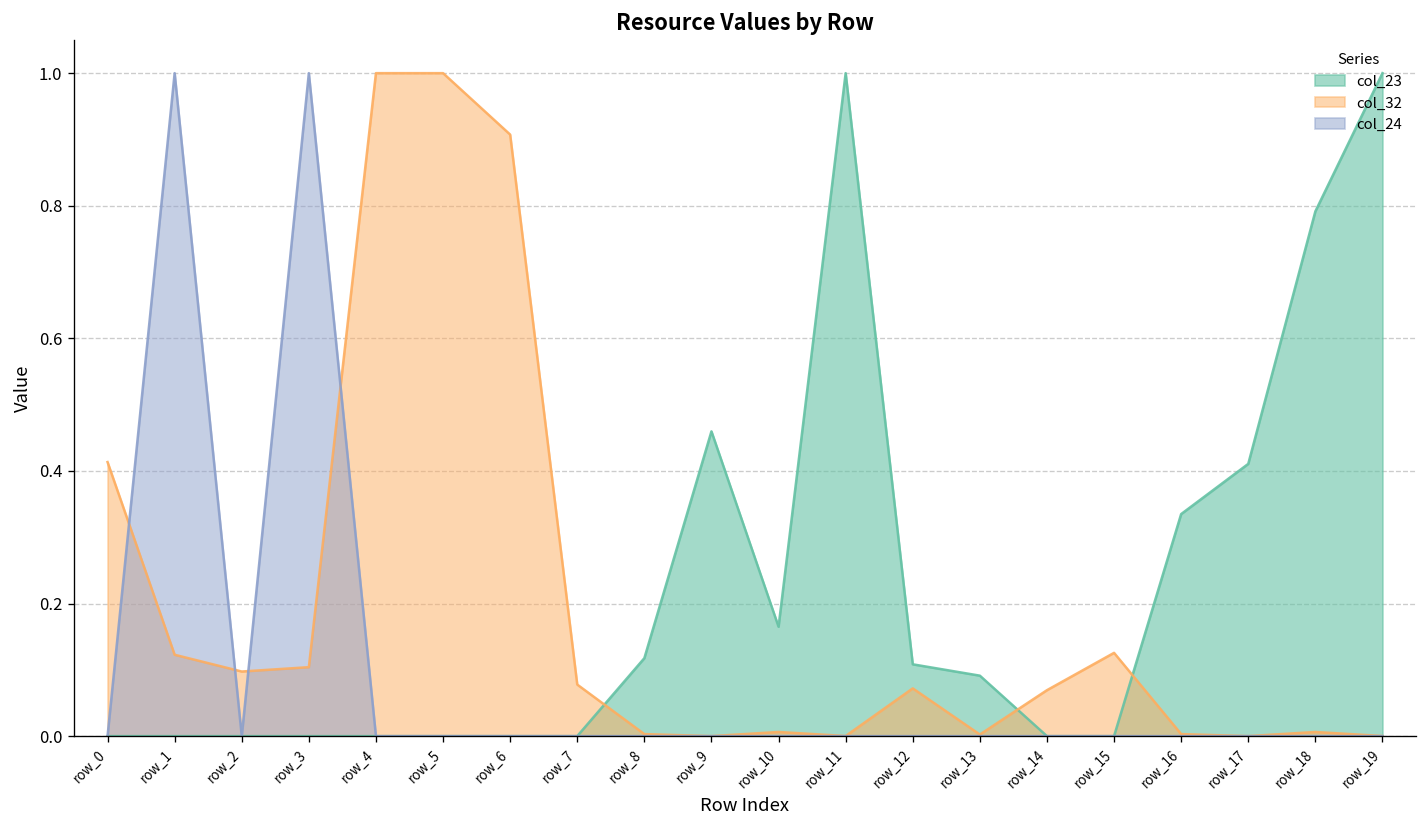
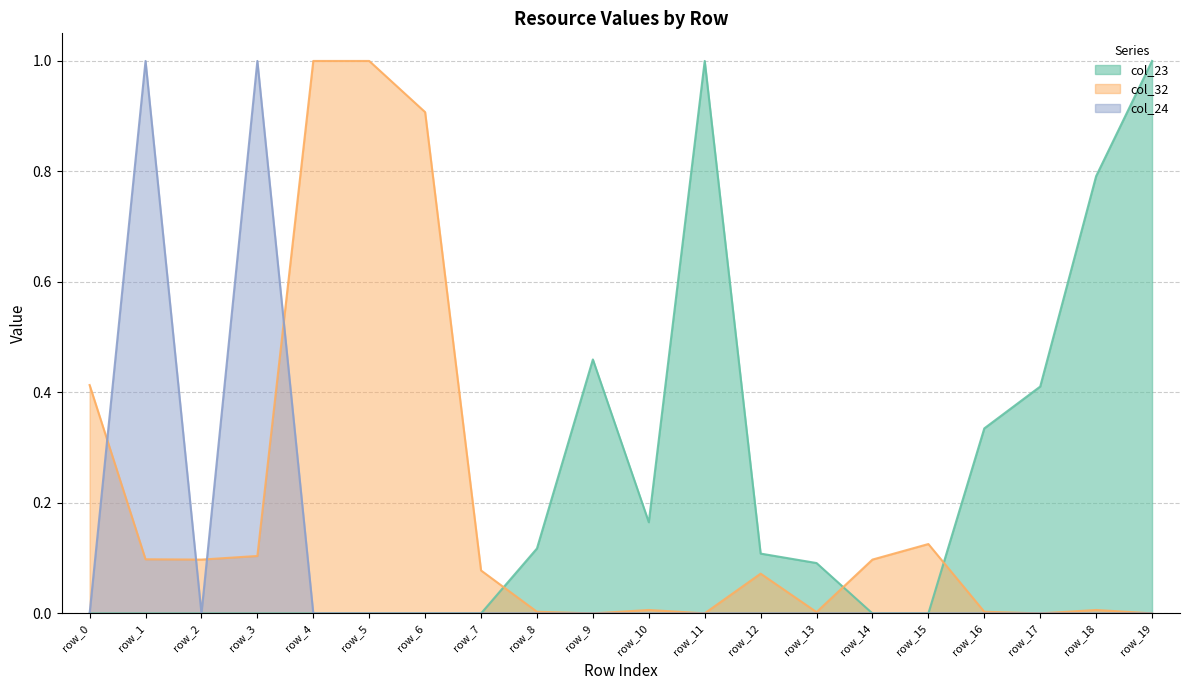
col_32, row_1: 0.12 -> 0.10
col_32, row_14: 0.07 -> 0.10
